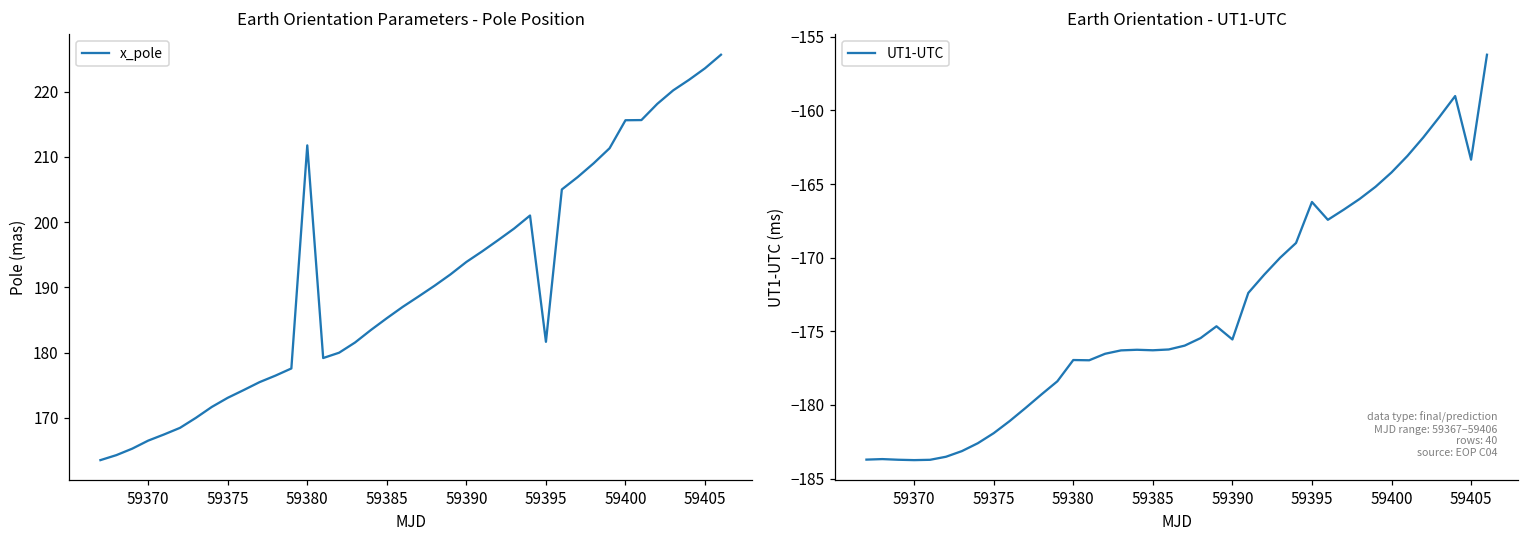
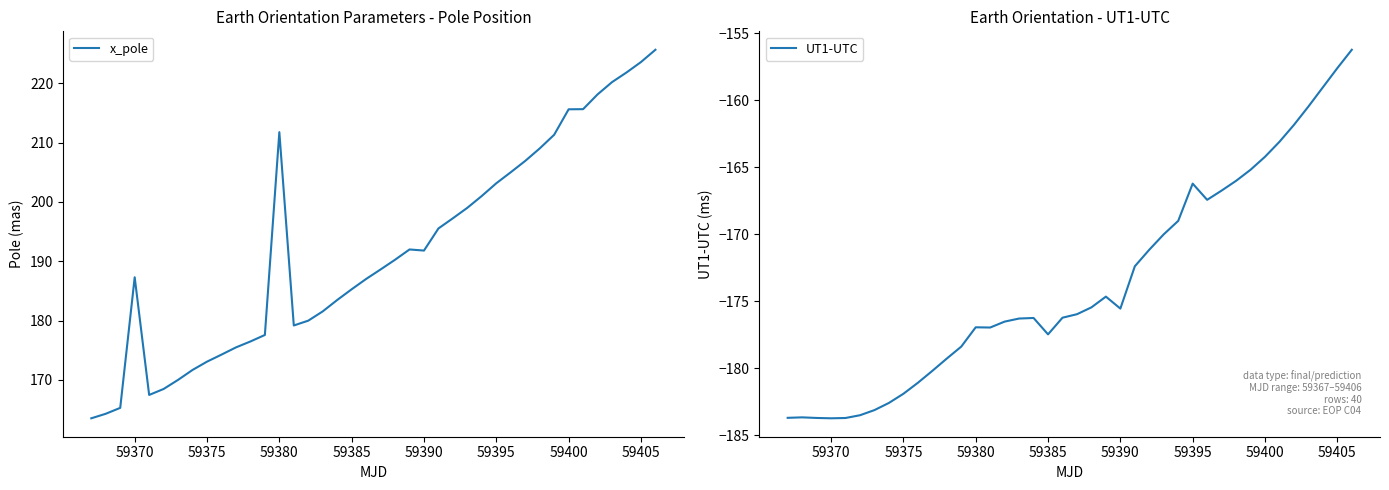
Earth Orientation Parameters - Pole Position, 59370: 166 -> 187
Earth Orientation Parameters - Pole Position, 59390: 194 -> 192
Earth Orientation Parameters - Pole Position, 59395: 182 -> 203
Earth Orientation - UT1-UTC, 59385: -176.3 -> -177.5
Earth Orientation - UT1-UTC, 59405: -163.3 -> -157.6
